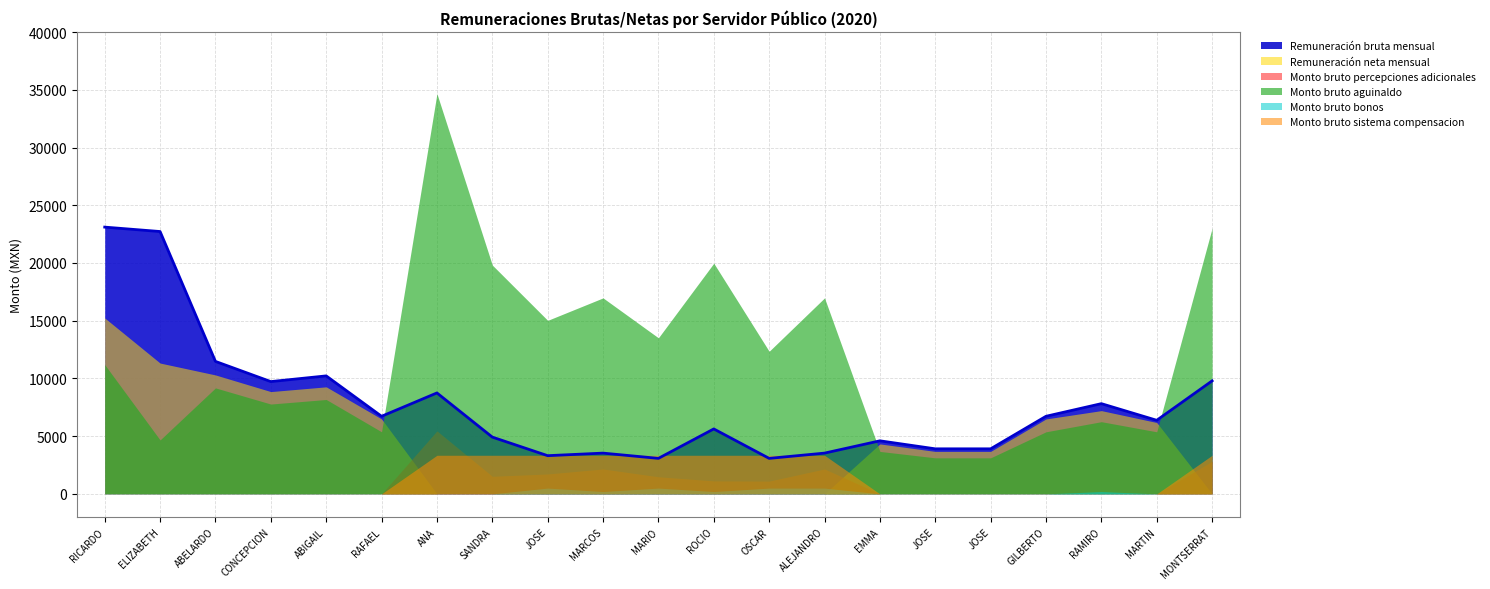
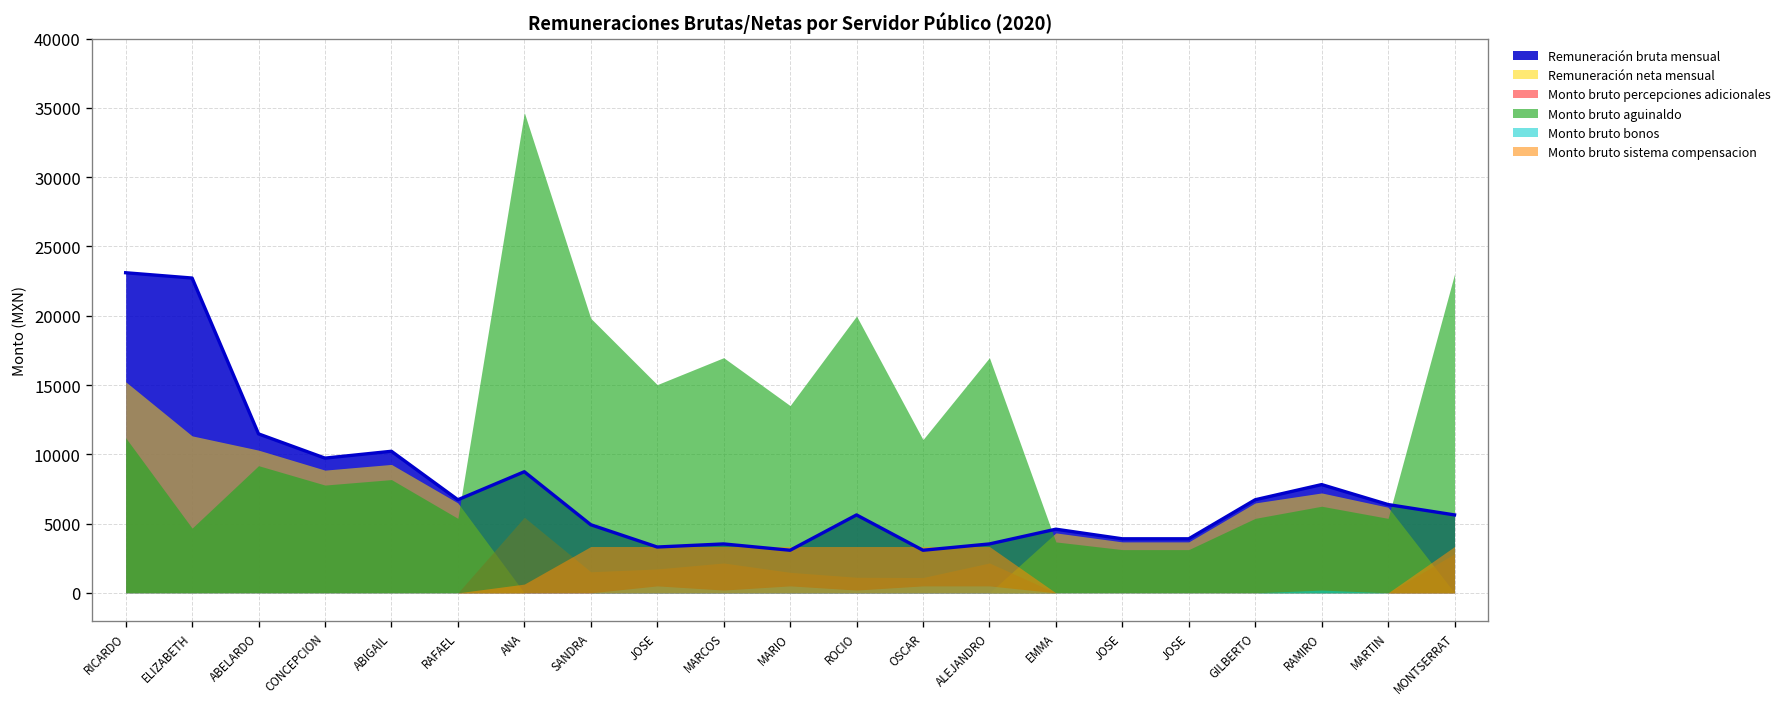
Monto bruto sistema compensacion, ANA: 3300 -> 600
Monto bruto aguinaldo, OSCAR: 12300 -> 11100
Remuneración bruta mensual, MONTSERRAT: 9800 -> 5600
